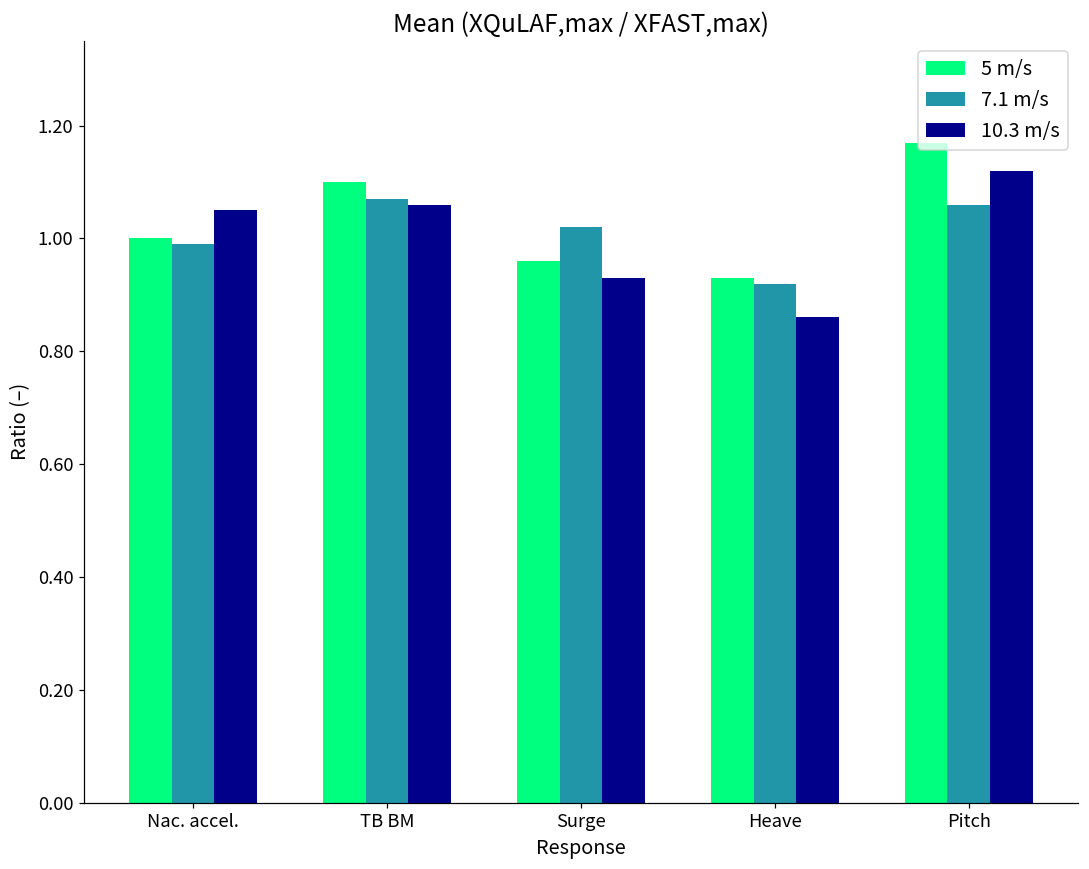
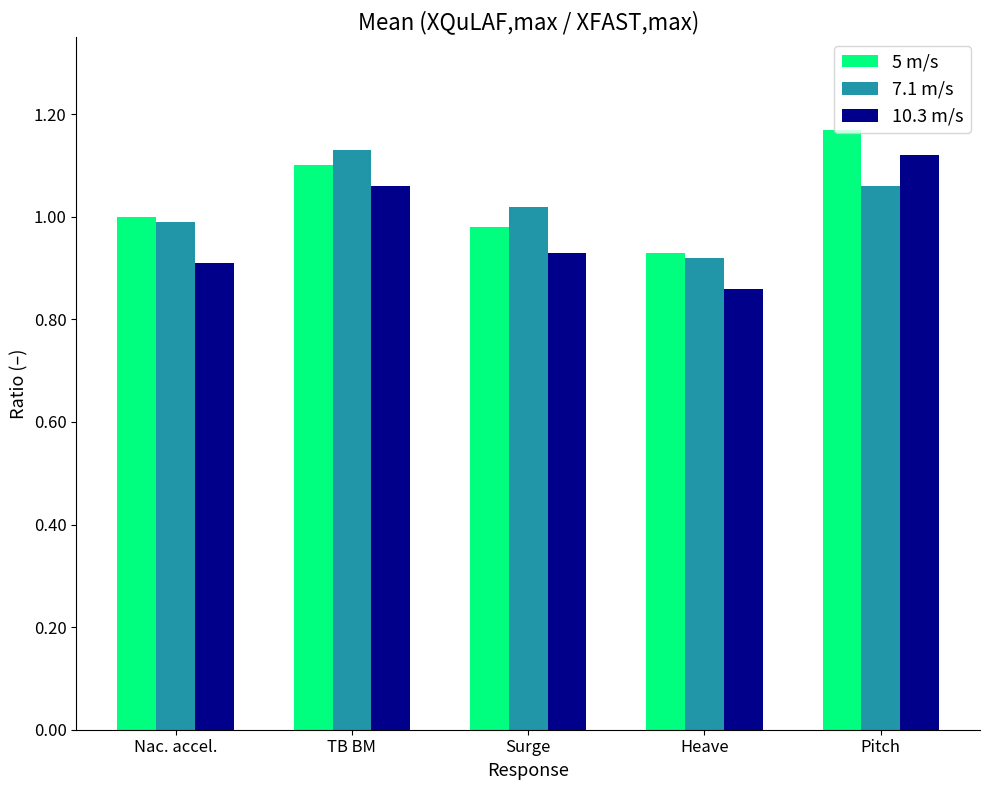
10.3 m/s, Nac. accel.: 1.05 -> 0.91
7.1 m/s, TB BM: 1.07 -> 1.13
5 m/s, Surge: 0.96 -> 0.98
